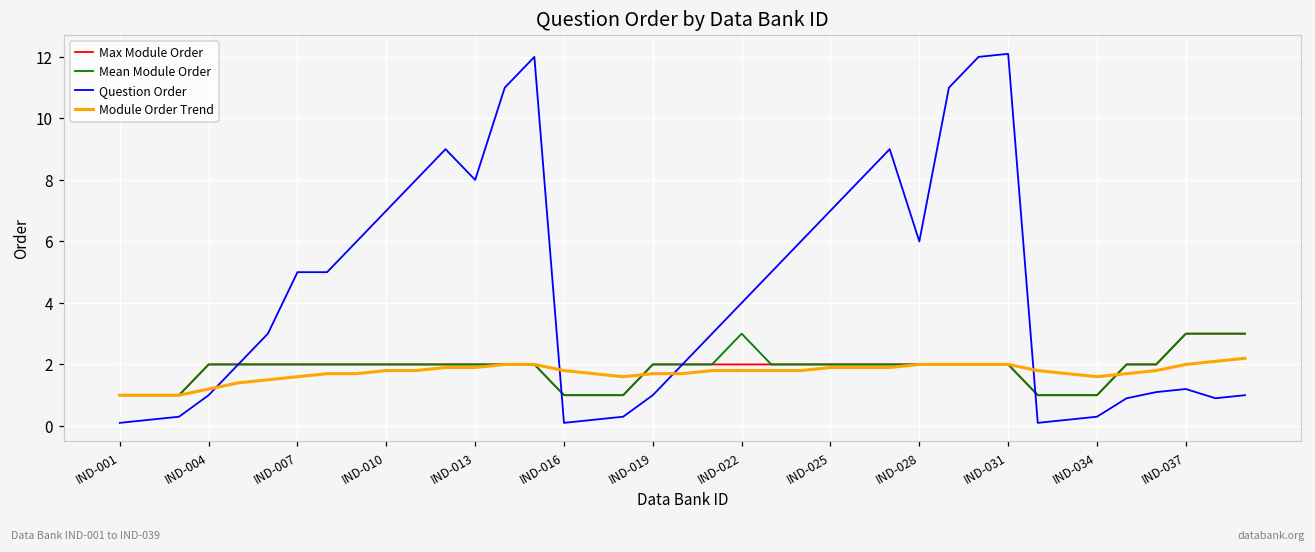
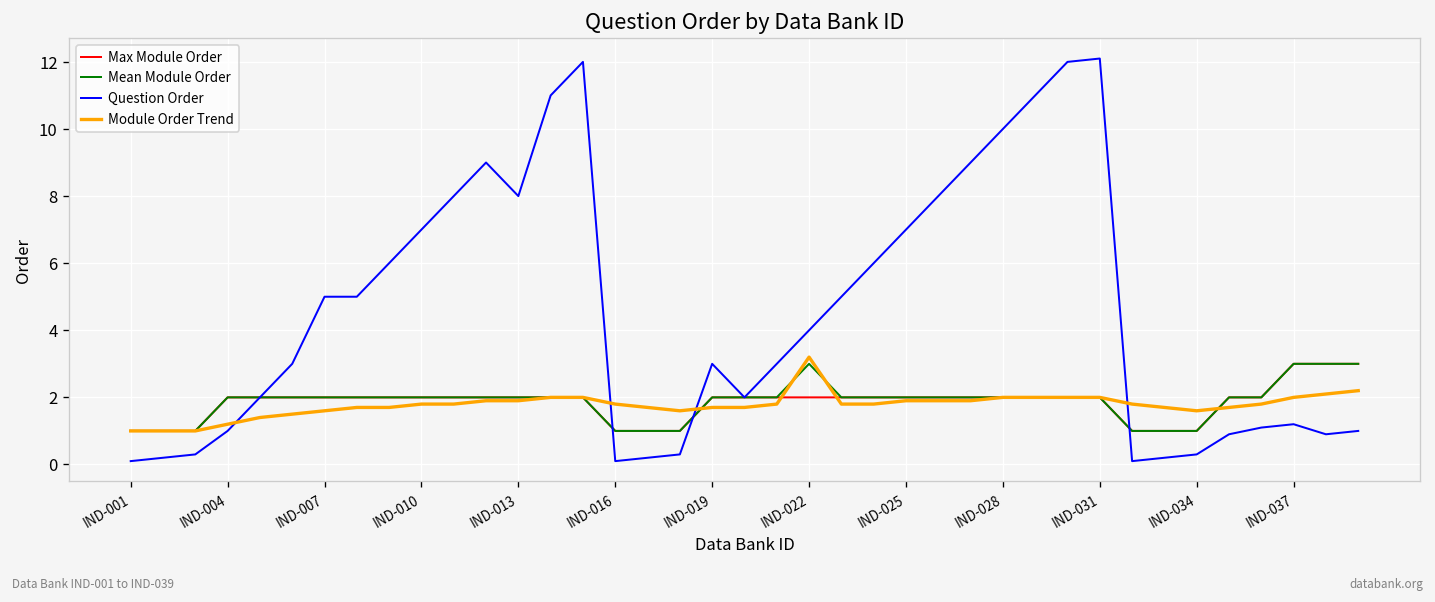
Question Order, IND-019: 1 -> 3
Module Order Trend, IND-022: 1.8 -> 3.2
Question Order, IND-028: 6 -> 10
